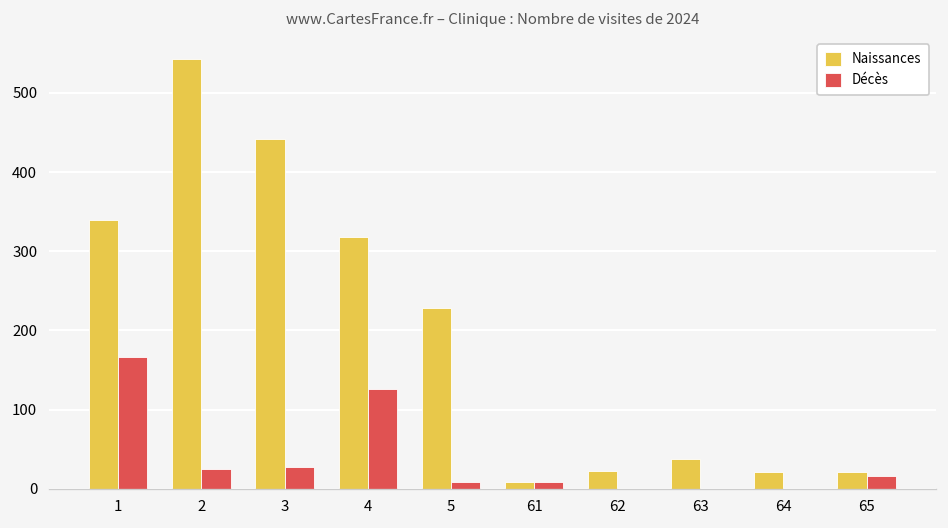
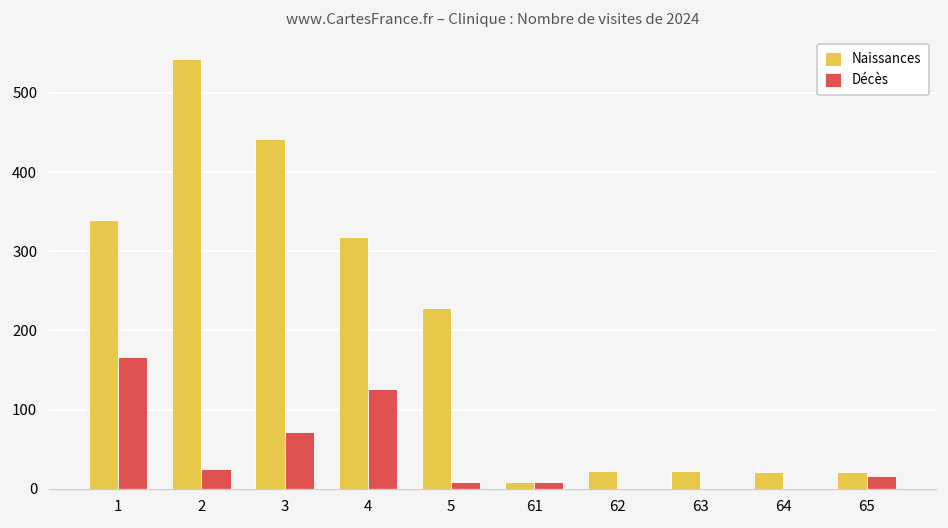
Décès, 3: 30 -> 70
Naissances, 63: 40 -> 20
